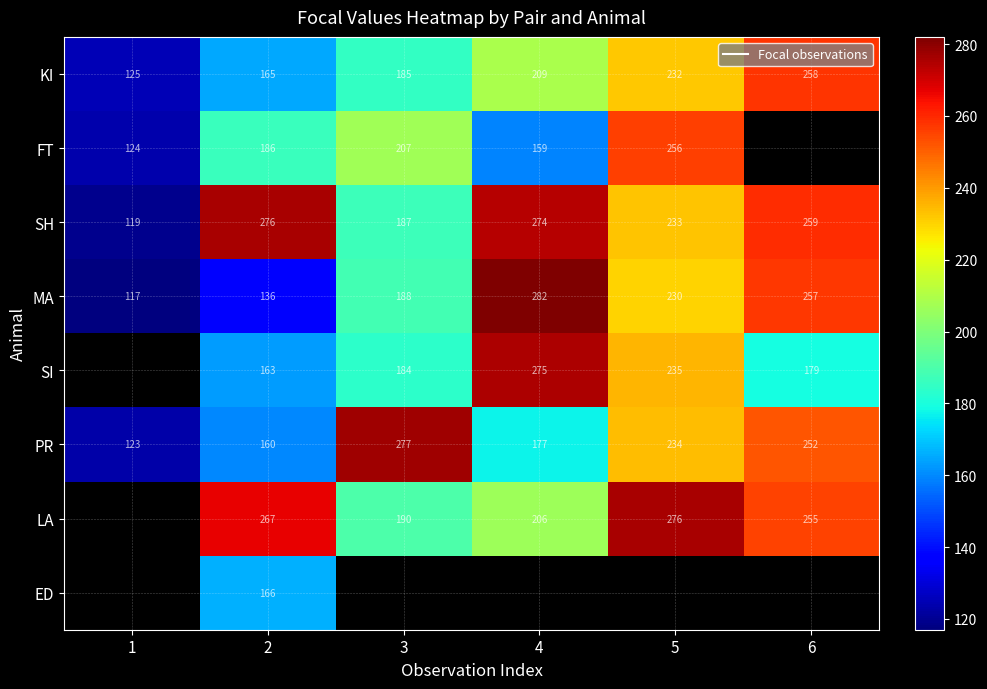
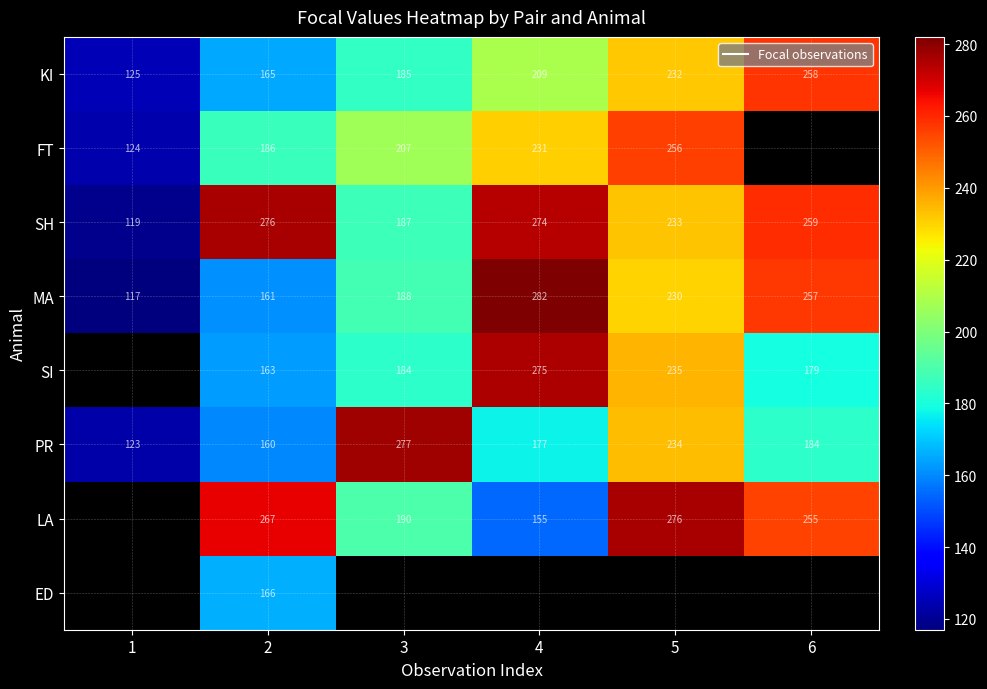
FT, 4: 159 -> 231
MA, 2: 136 -> 161
PR, 6: 252 -> 184
LA, 4: 206 -> 155
